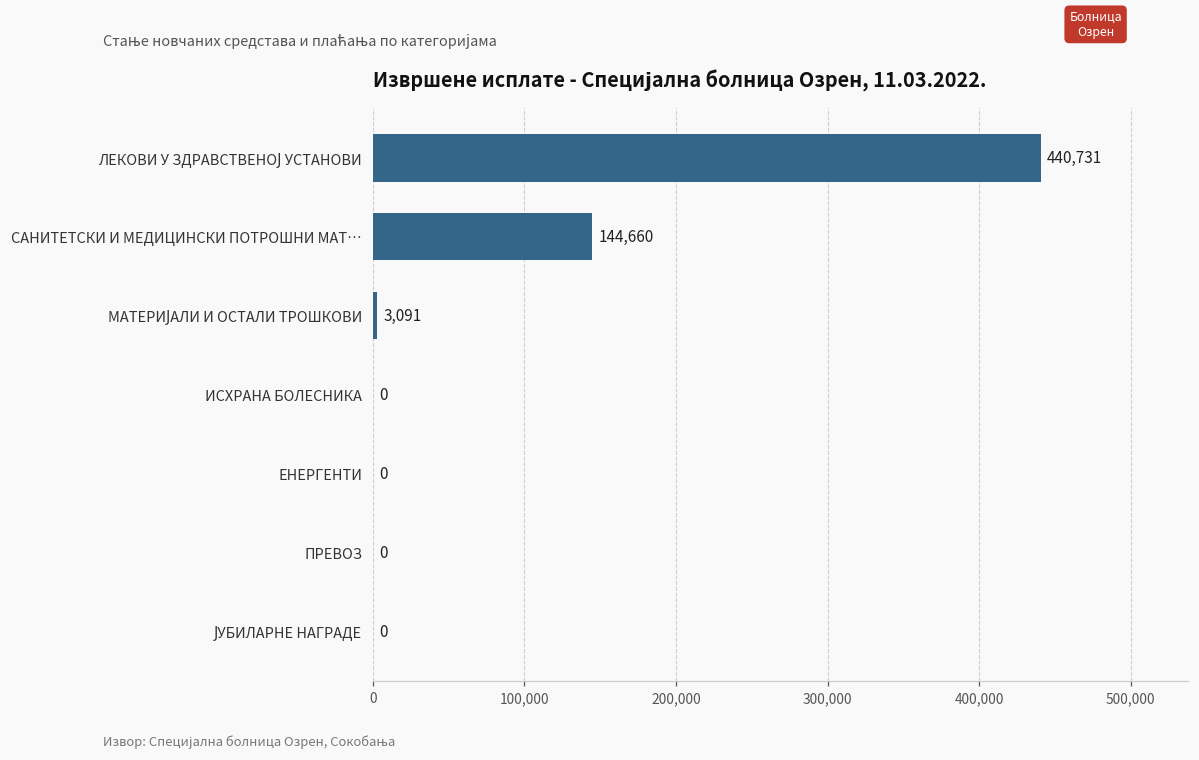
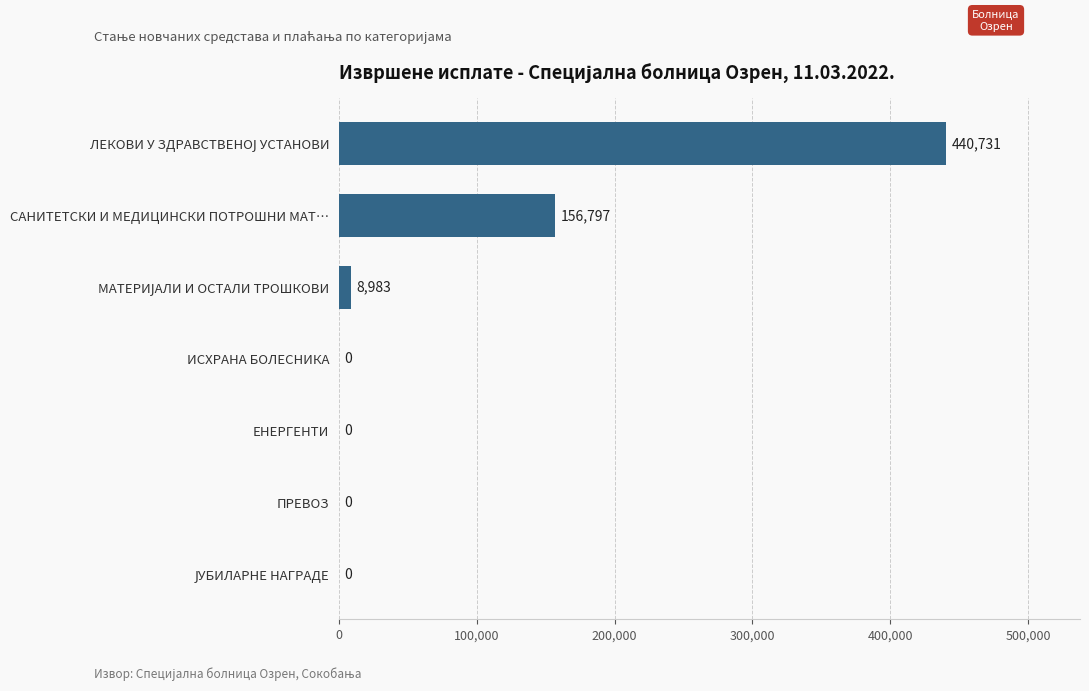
САНИТЕТСКИ И МЕДИЦИНСКИ ПОТРОШНИ МАТ…: 144,660 -> 156,797
МАТЕРИЈАЛИ И ОСТАЛИ ТРОШКОВИ: 3,091 -> 8,983
